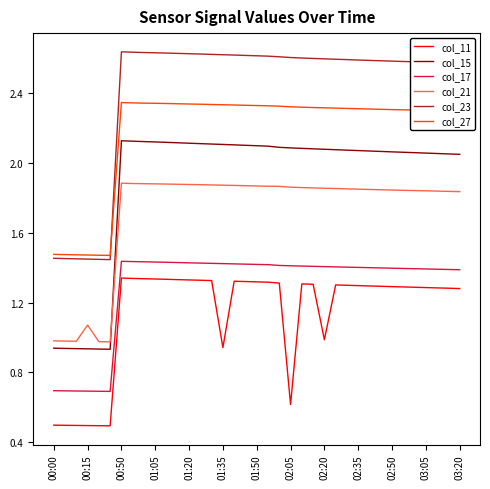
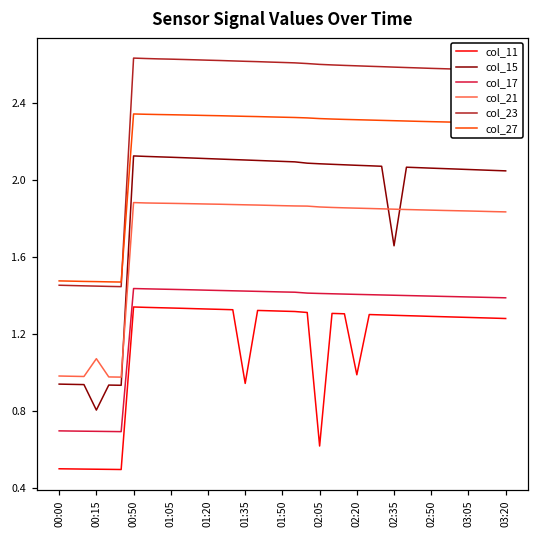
col_15, 00:15: 0.94 -> 0.80
col_15, 02:35: 2.07 -> 1.66
